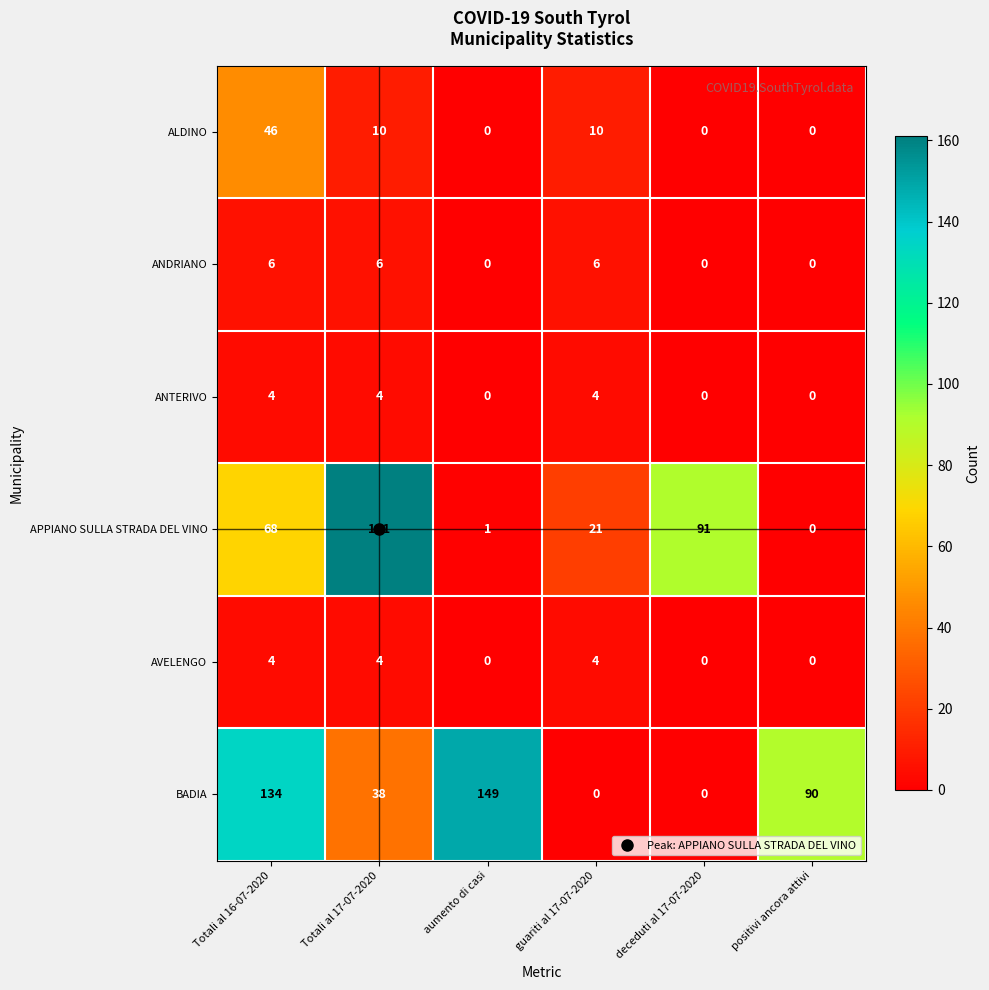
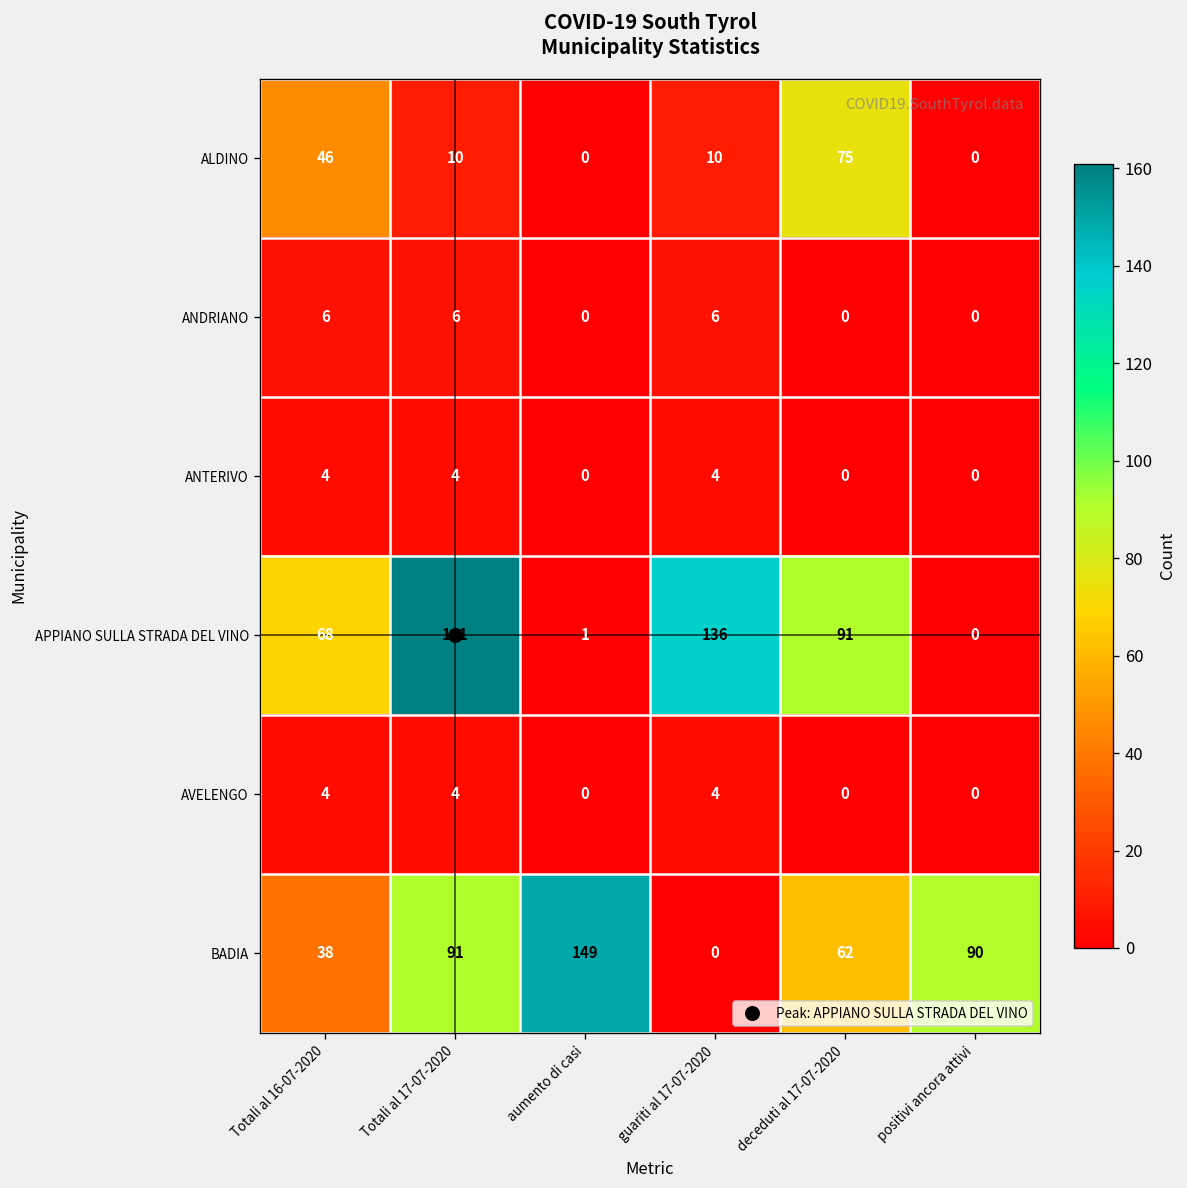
ALDINO, deceduti al 17-07-2020: 0 -> 75
APPIANO SULLA STRADA DEL VINO, guariti al 17-07-2020: 21 -> 136
BADIA, Totali al 16-07-2020: 134 -> 38
BADIA, Totali al 17-07-2020: 38 -> 91
BADIA, deceduti al 17-07-2020: 0 -> 62
